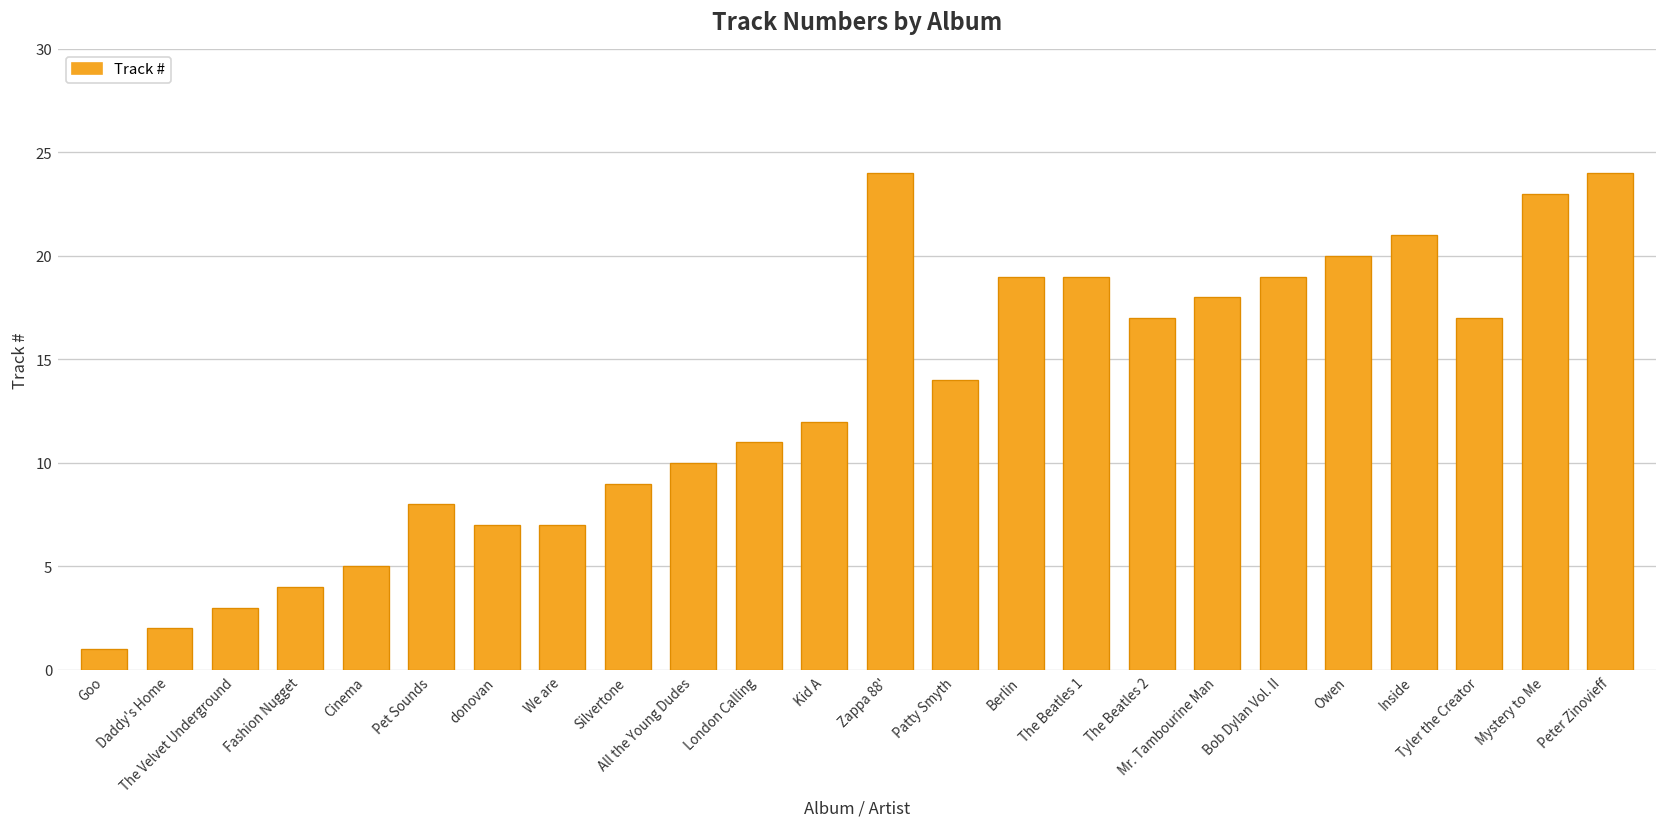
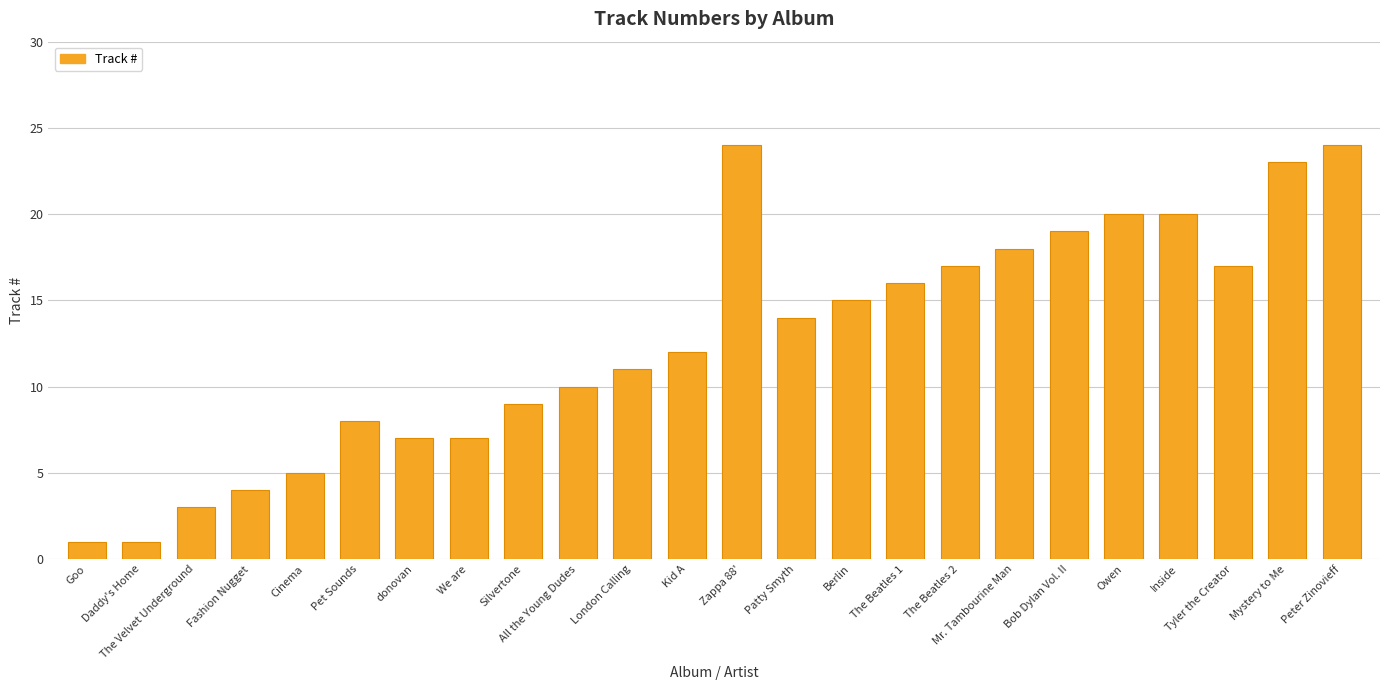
Daddy's Home: 2 -> 1
Berlin: 19 -> 15
The Beatles 1: 19 -> 16
Inside: 21 -> 20
